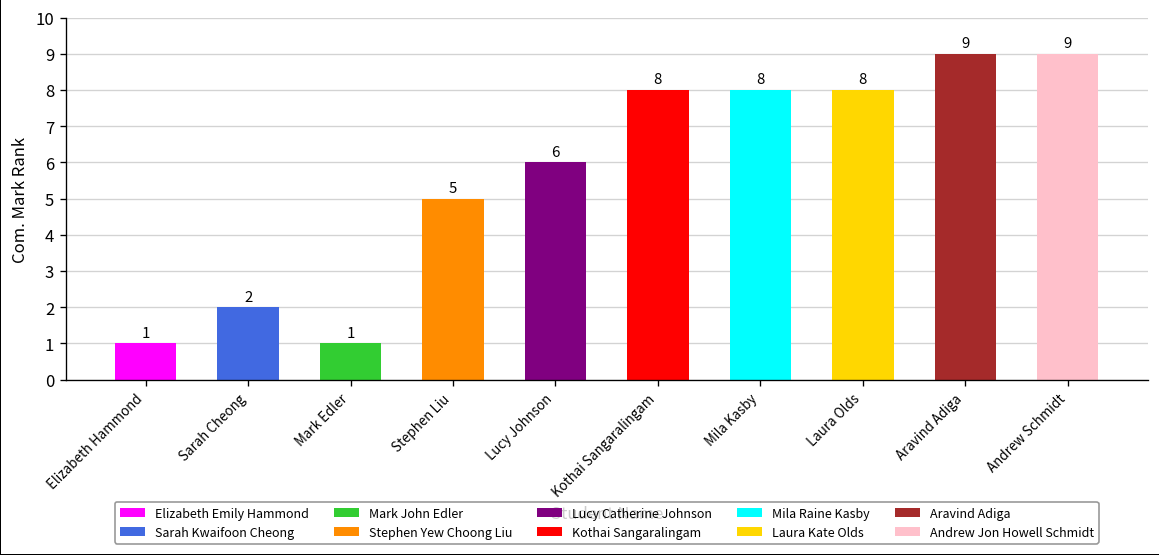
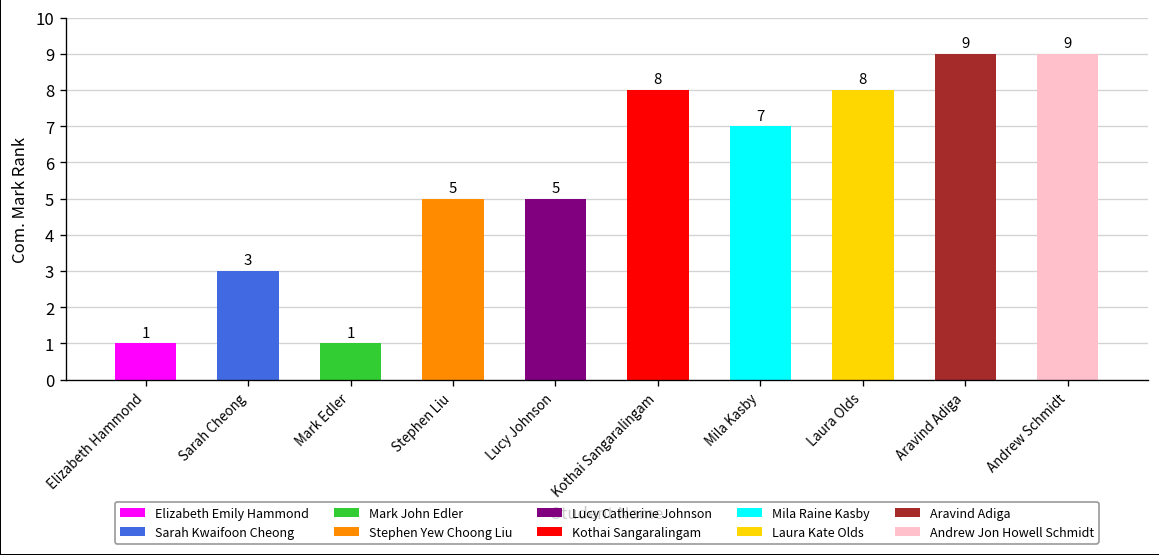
Sarah Cheong: 2 -> 3
Lucy Johnson: 6 -> 5
Mila Kasby: 8 -> 7
